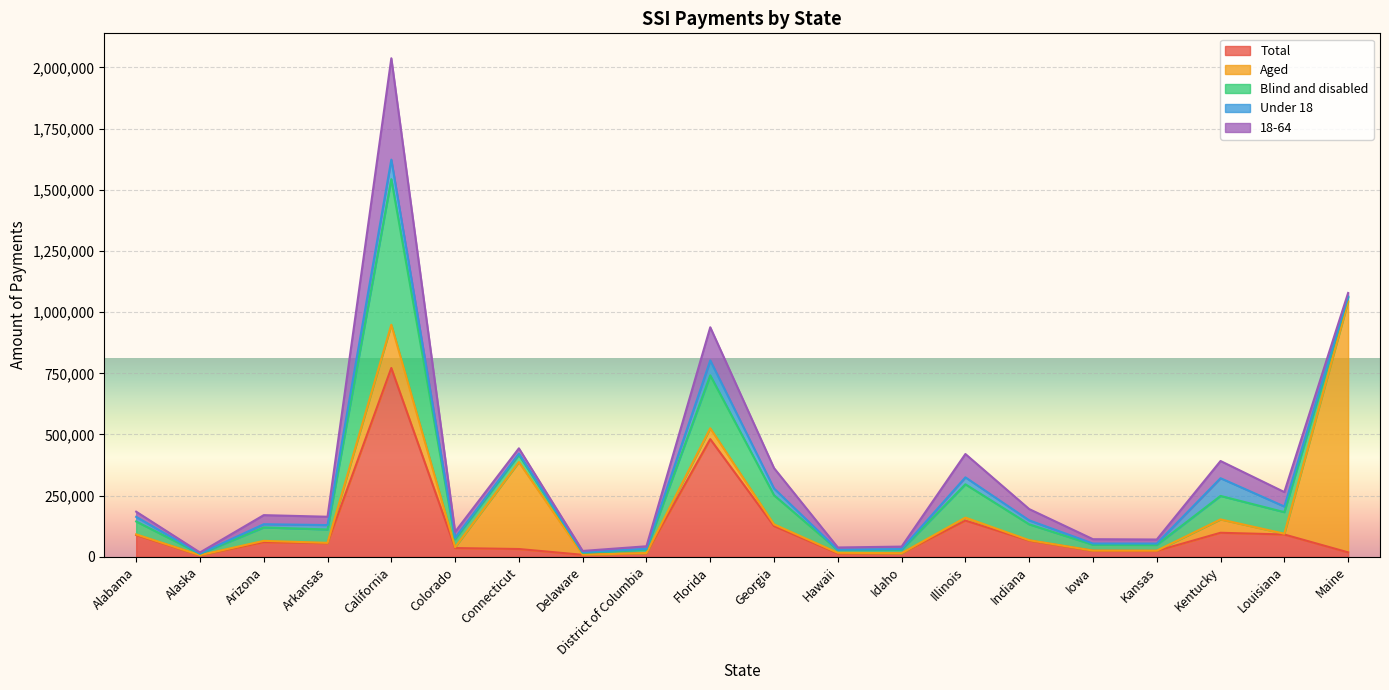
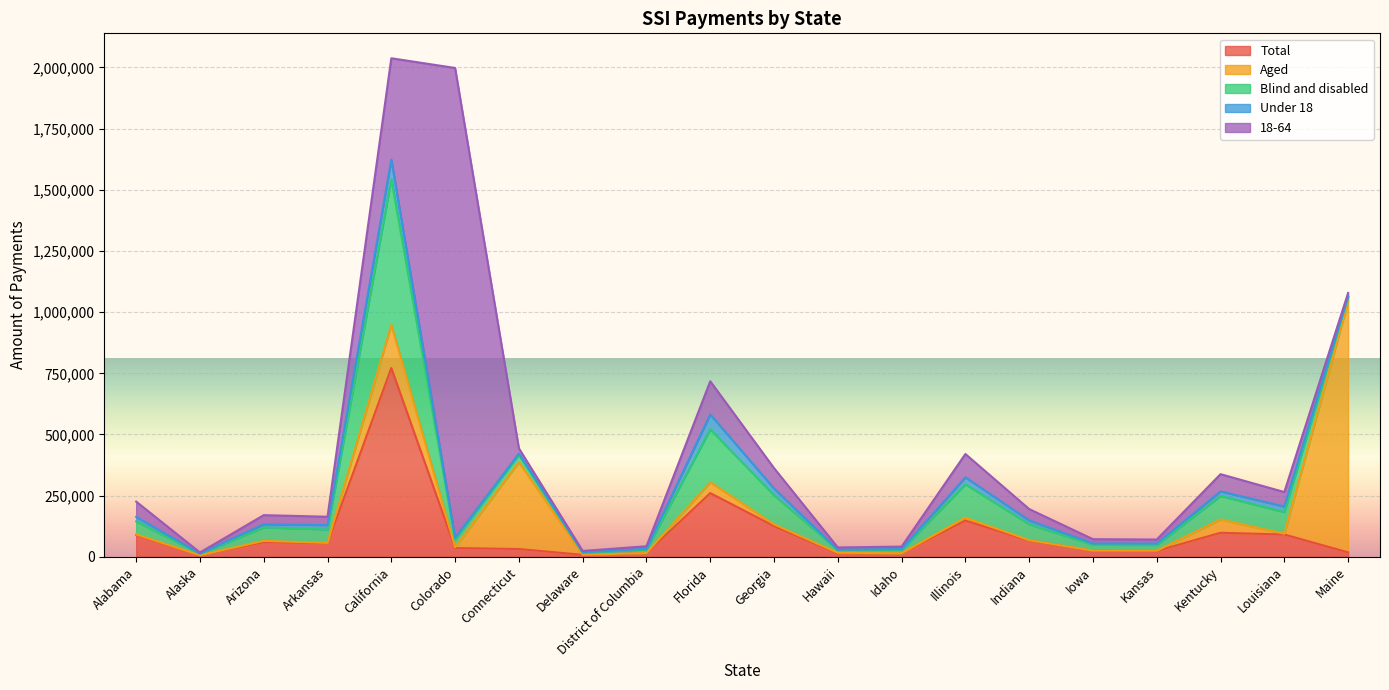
18-64, Alabama: 20,000 -> 60,000
18-64, Colorado: 20,000 -> 1,920,000
Total, Florida: 480,000 -> 260,000
Under 18, Kentucky: 70,000 -> 20,000
